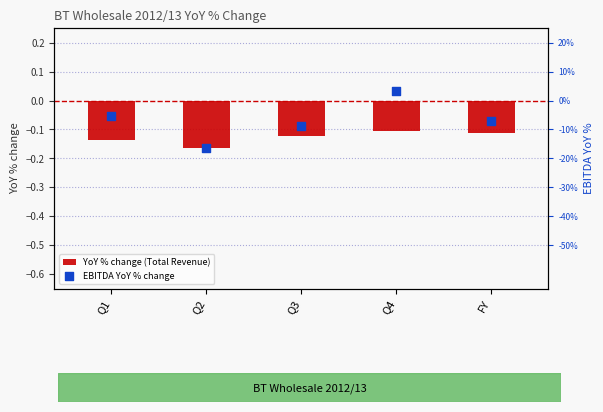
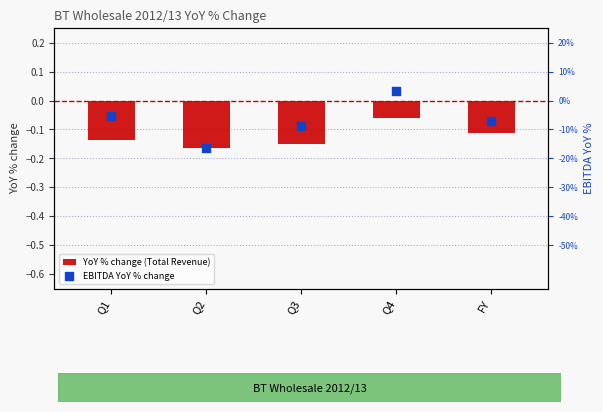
YoY % change (Total Revenue), Q3: -0.12 -> -0.15
YoY % change (Total Revenue), Q4: -0.10 -> -0.06
